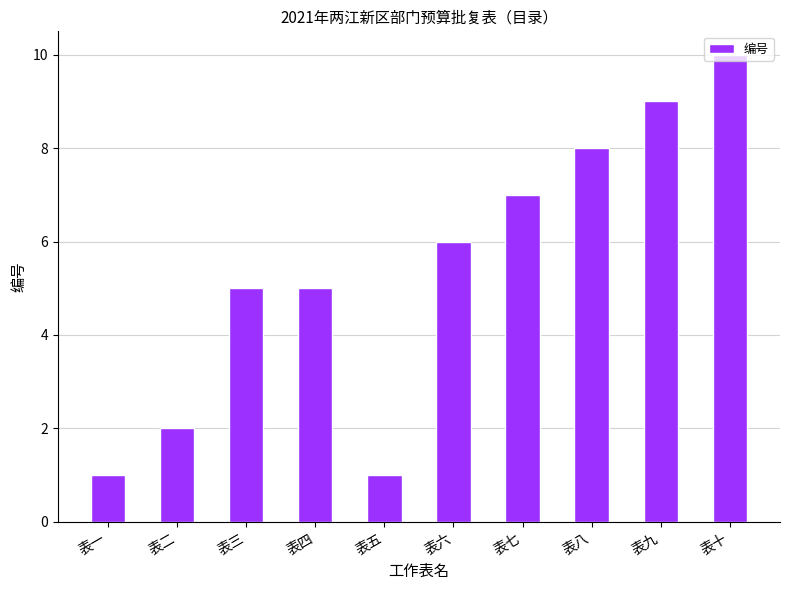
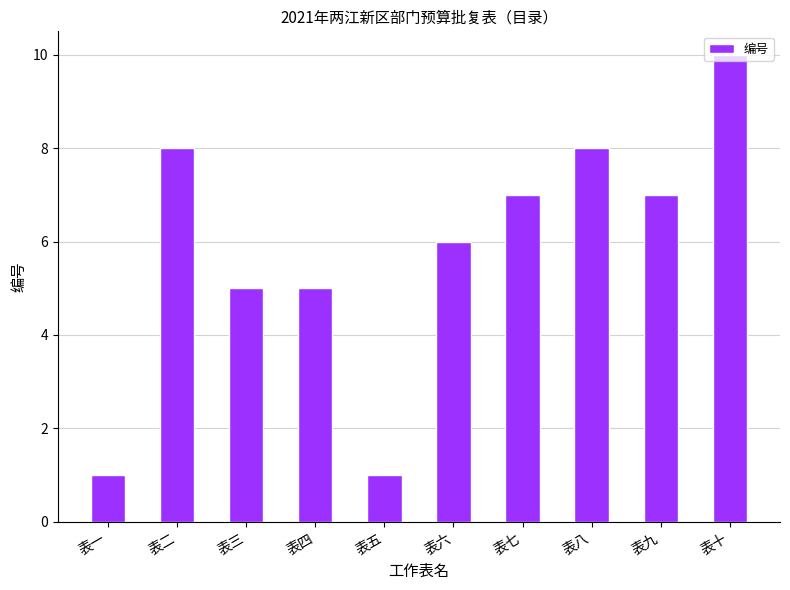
表二: 2 -> 8
表九: 9 -> 7
